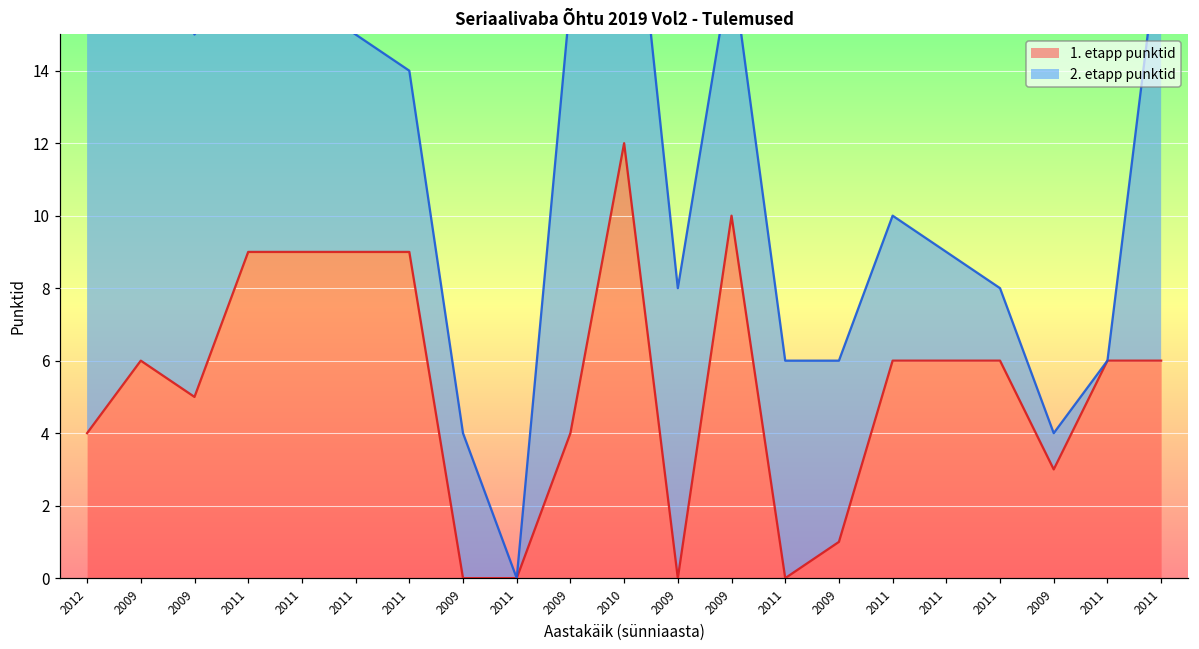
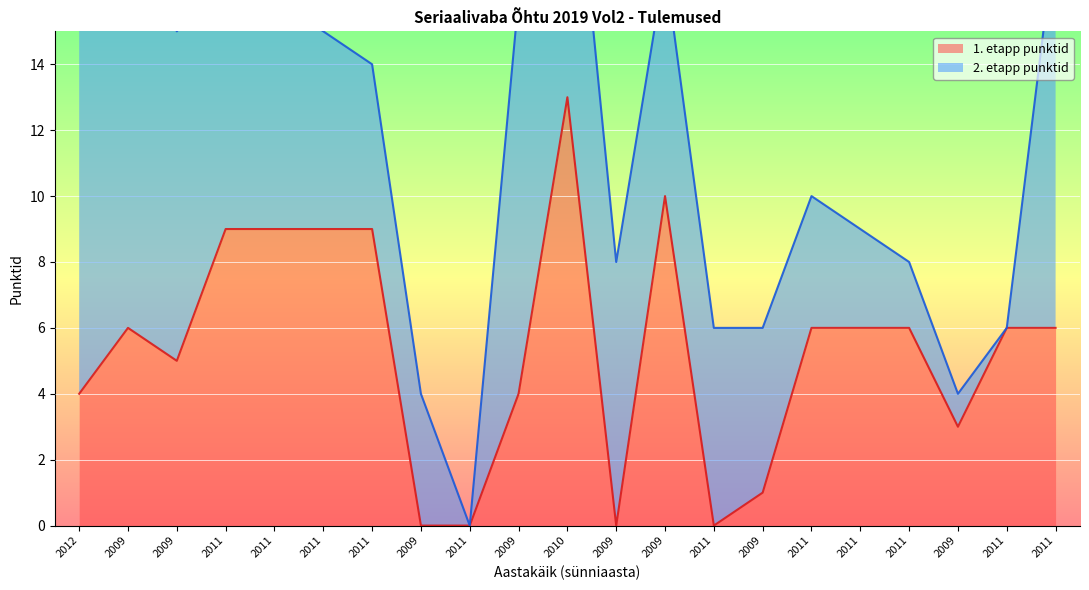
1. etapp punktid, 2010: 12 -> 13
